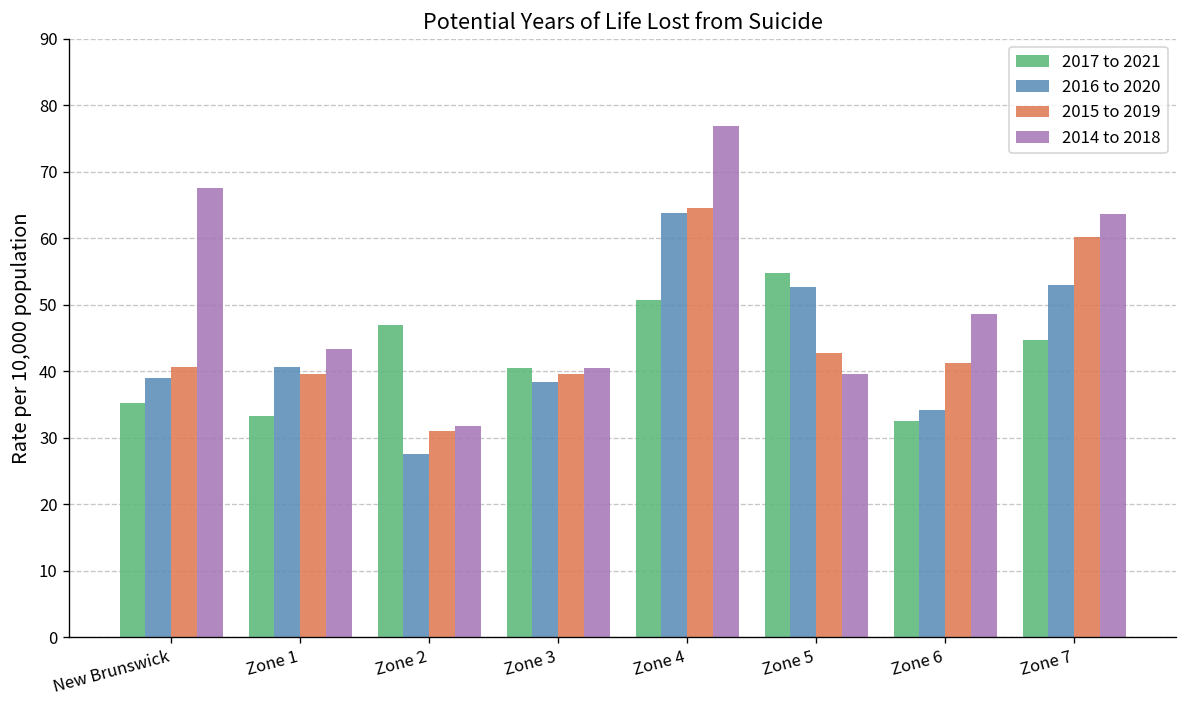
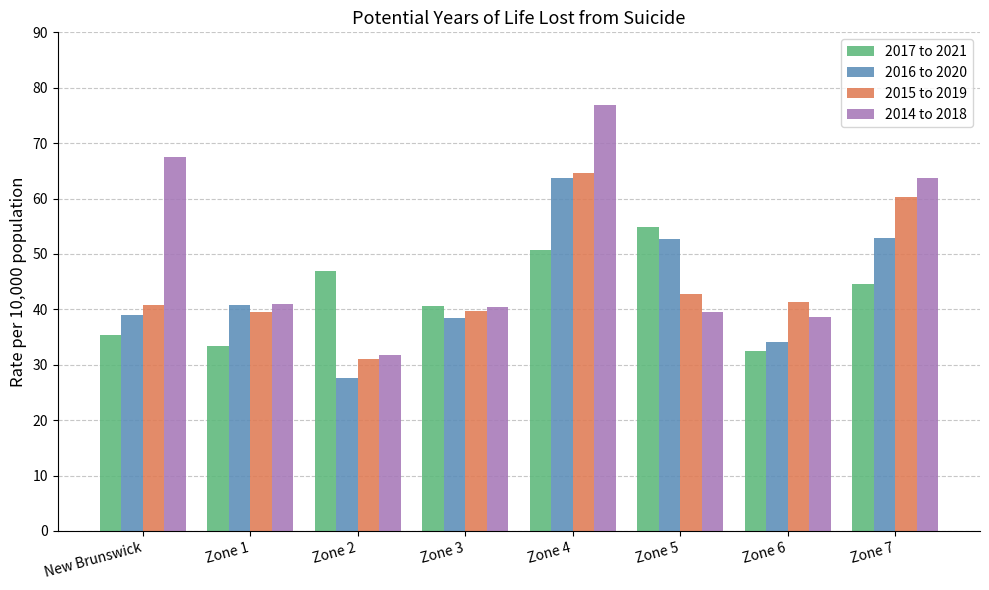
2014 to 2018, Zone 1: 43 -> 41
2014 to 2018, Zone 6: 49 -> 39
